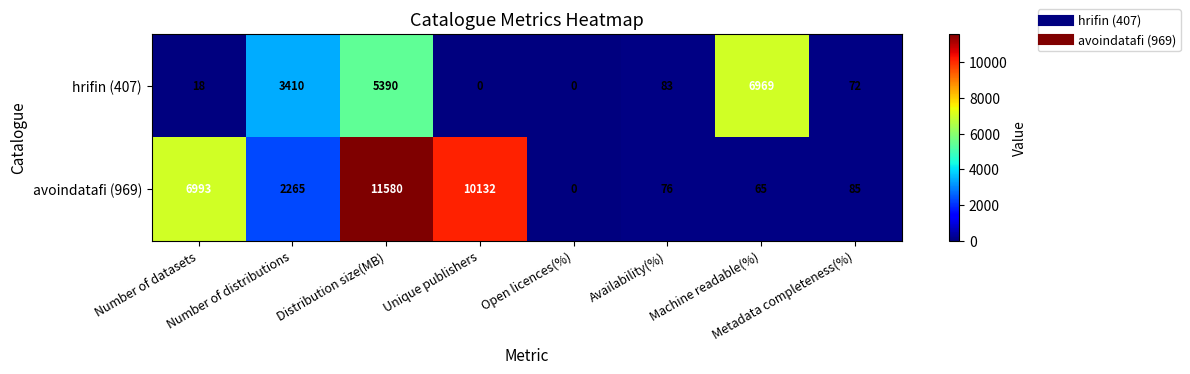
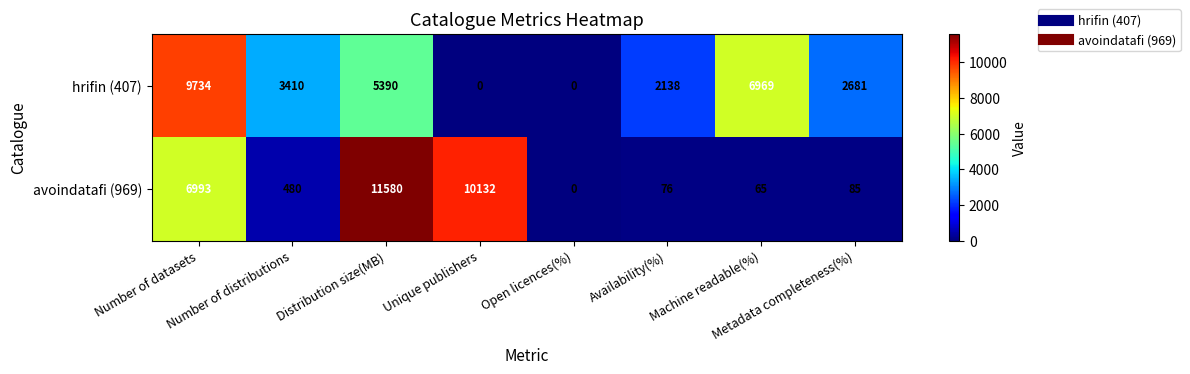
hrifin (407), Number of datasets: 18 -> 9734
hrifin (407), Availability(%): 83 -> 2138
hrifin (407), Metadata completeness(%): 72 -> 2681
avoindatafi (969), Number of distributions: 2265 -> 480
